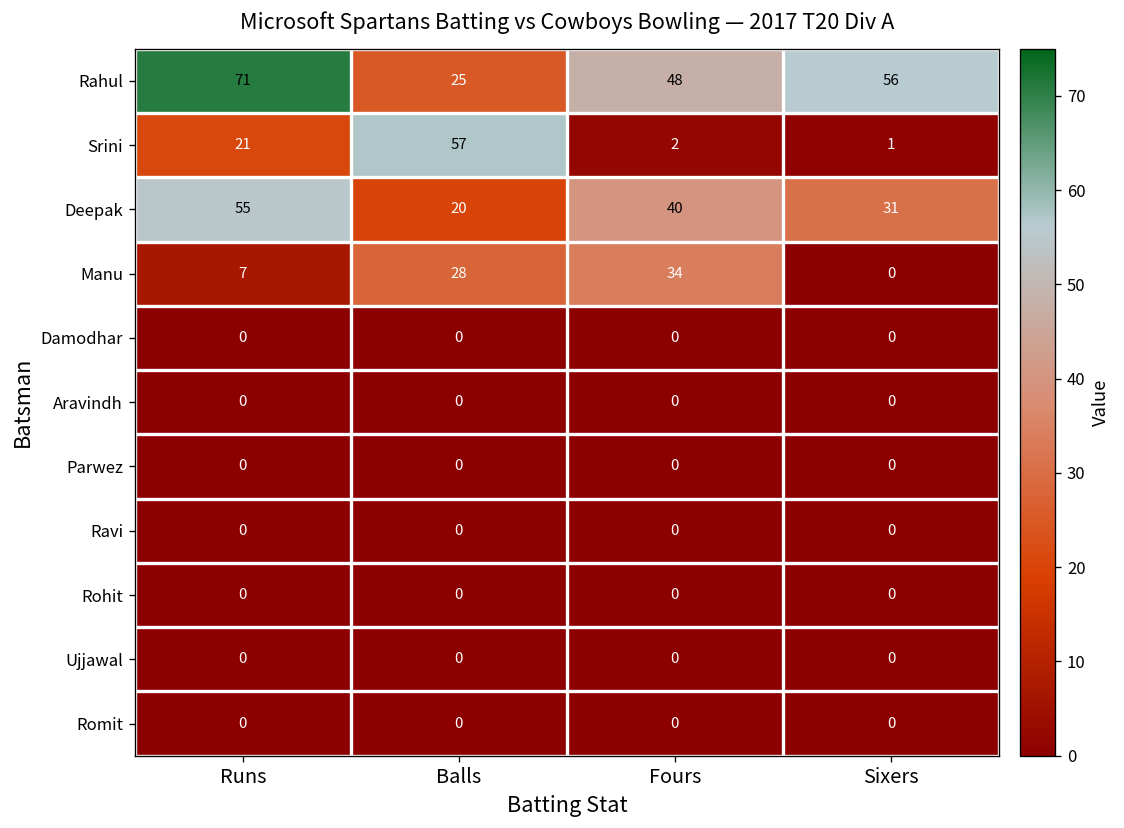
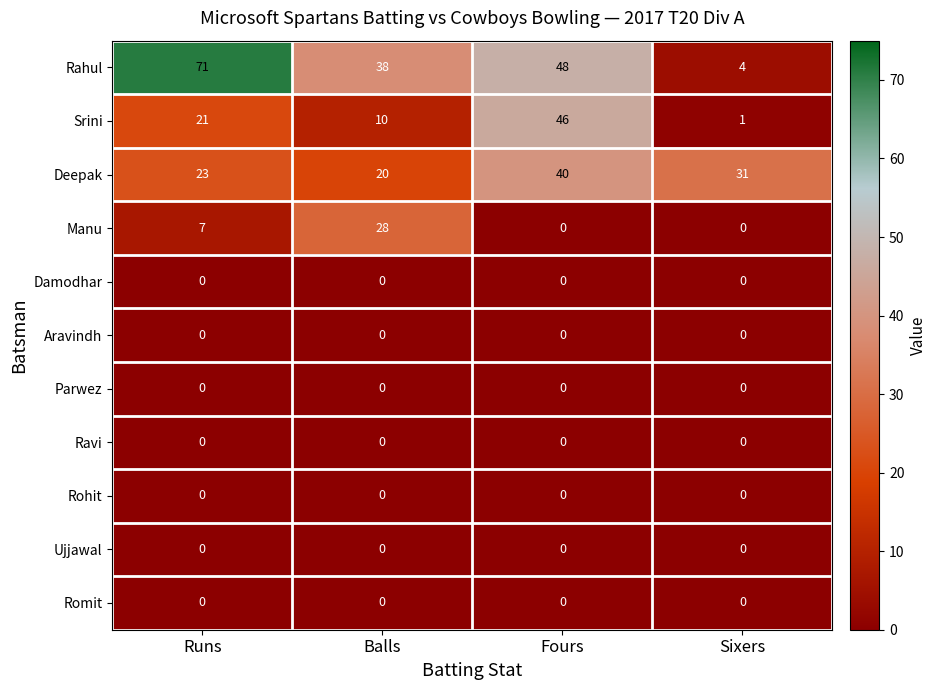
Rahul, Balls: 25 -> 38
Rahul, Sixers: 56 -> 4
Srini, Balls: 57 -> 10
Srini, Fours: 2 -> 46
Deepak, Runs: 55 -> 23
Manu, Fours: 34 -> 0
